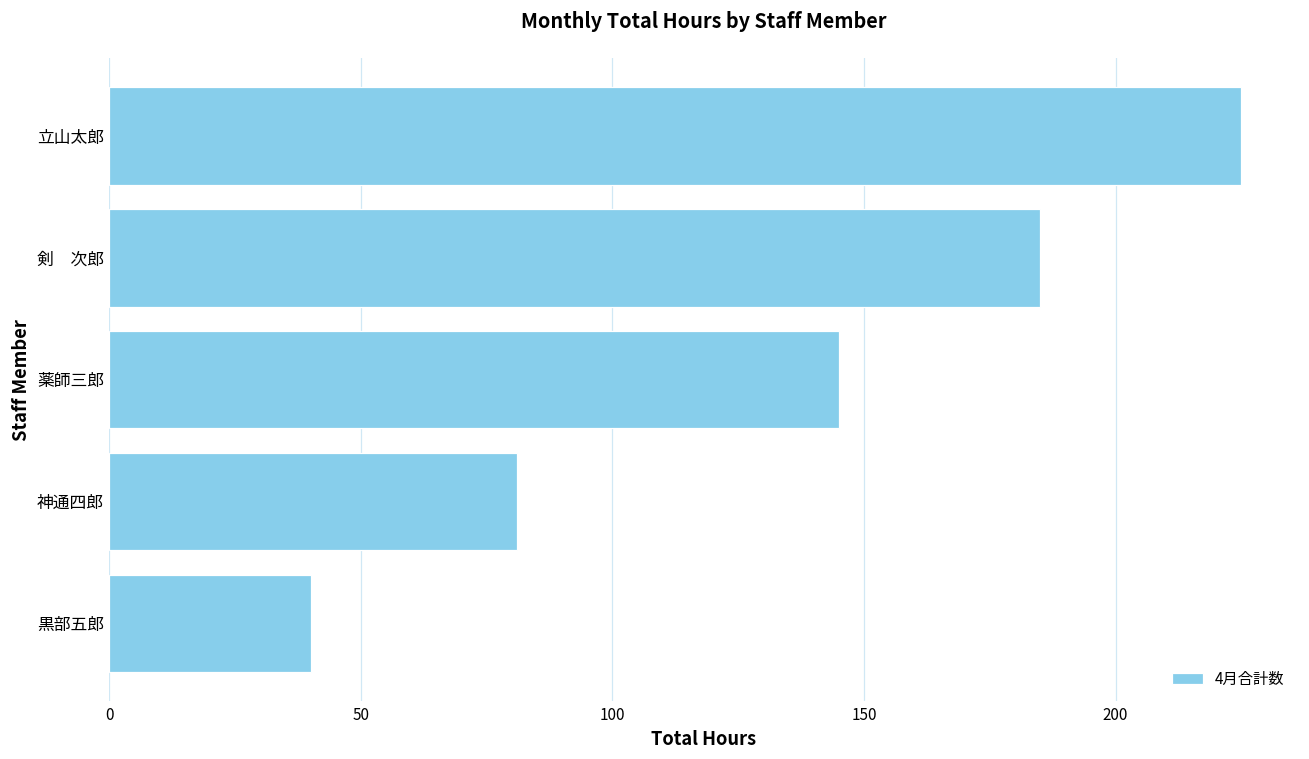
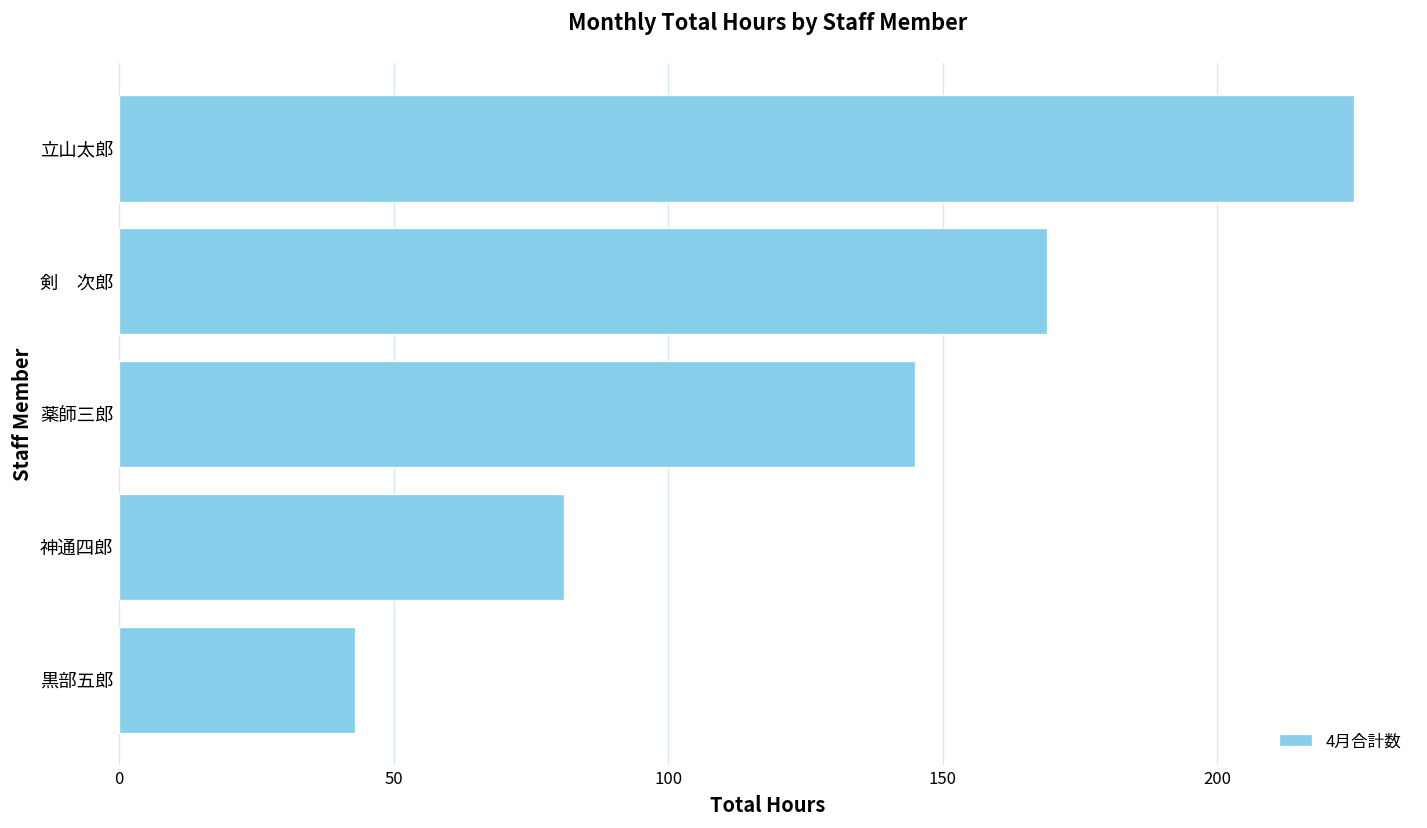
剣 次郎: 185 -> 169
黒部五郎: 40 -> 43
